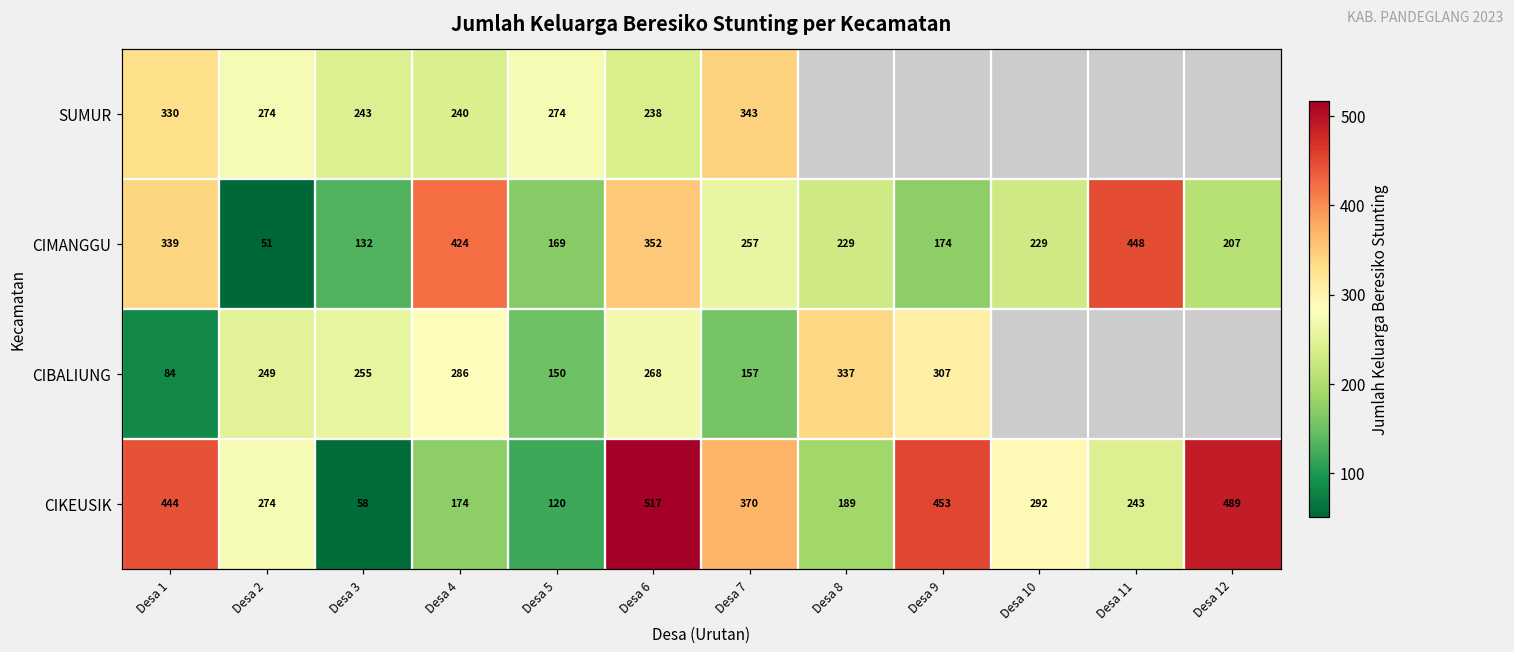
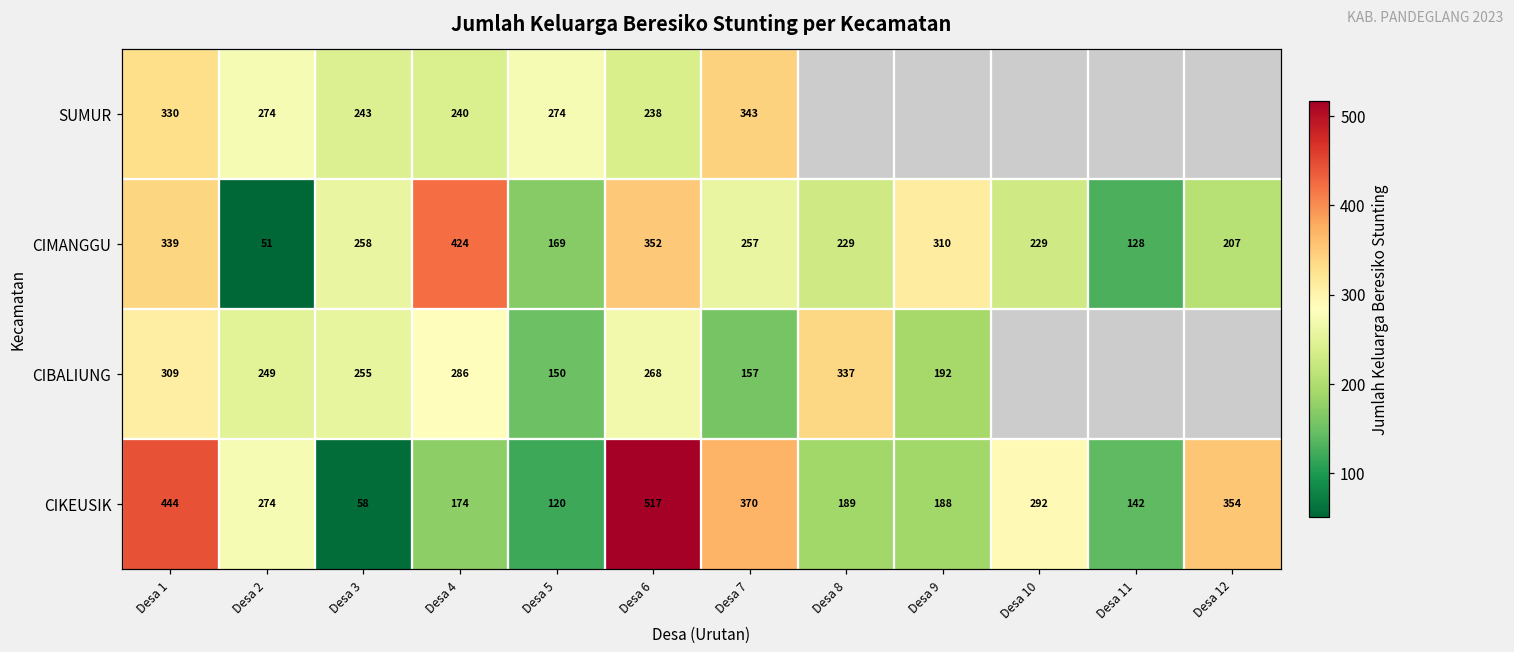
CIMANGGU, Desa 3: 132 -> 258
CIMANGGU, Desa 9: 174 -> 310
CIMANGGU, Desa 11: 448 -> 128
CIBALIUNG, Desa 1: 84 -> 309
CIBALIUNG, Desa 9: 307 -> 192
CIKEUSIK, Desa 9: 453 -> 188
CIKEUSIK, Desa 11: 243 -> 142
CIKEUSIK, Desa 12: 489 -> 354
